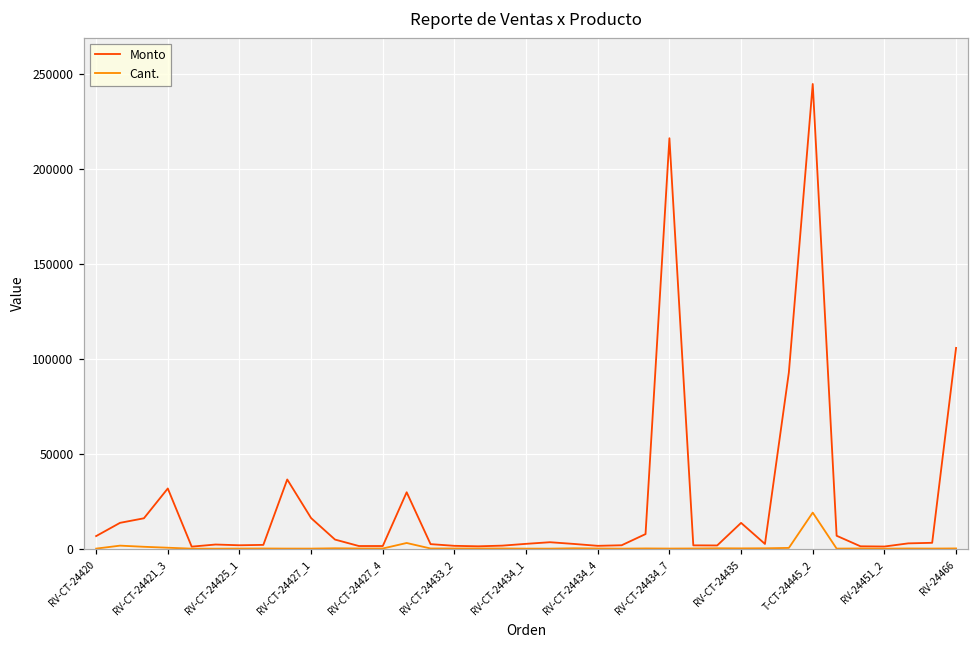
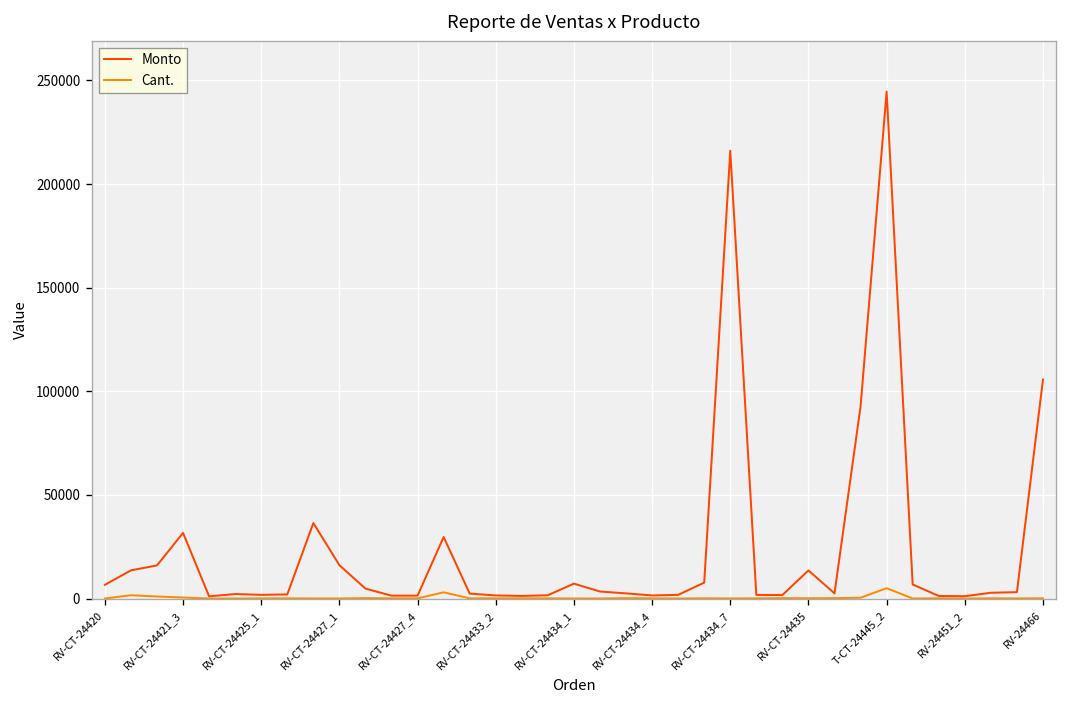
Monto, RV-CT-24434_1: 3000 -> 7000
Cant., T-CT-24445_2: 19000 -> 5000
